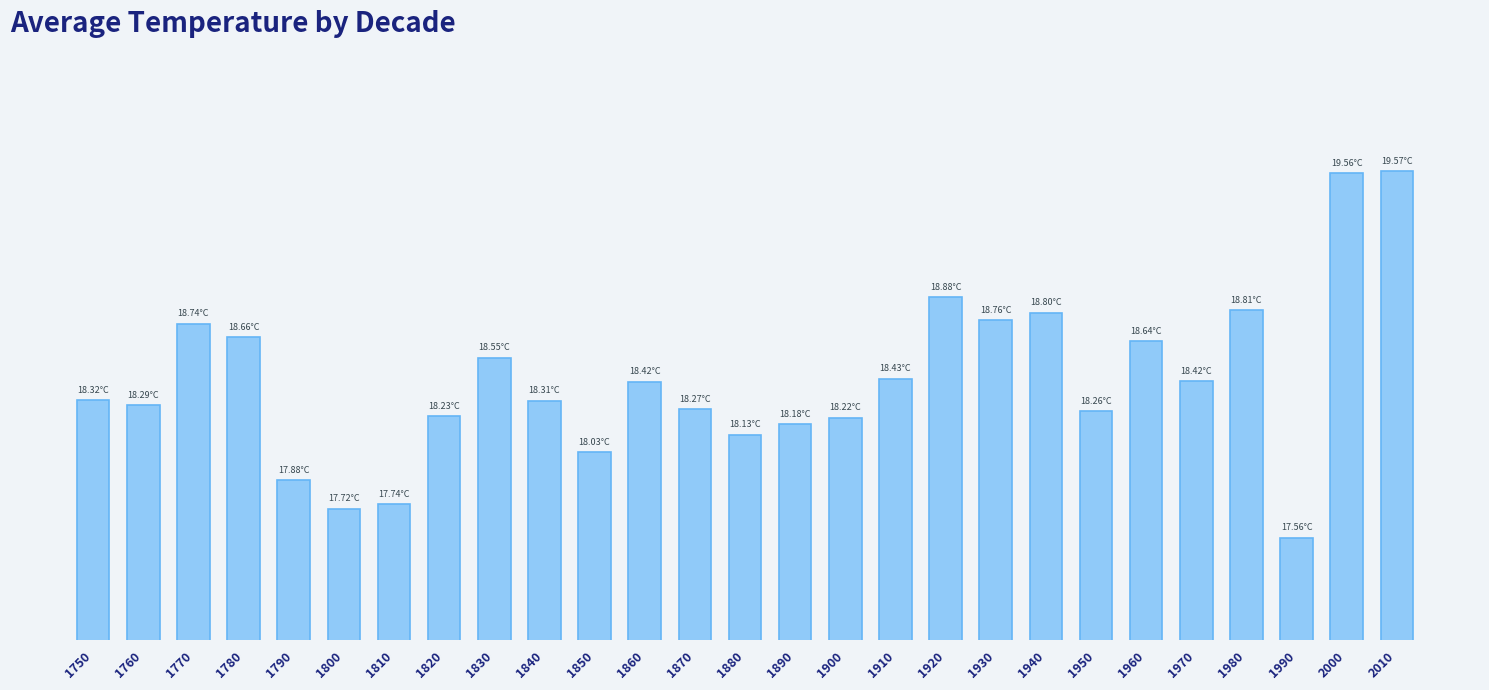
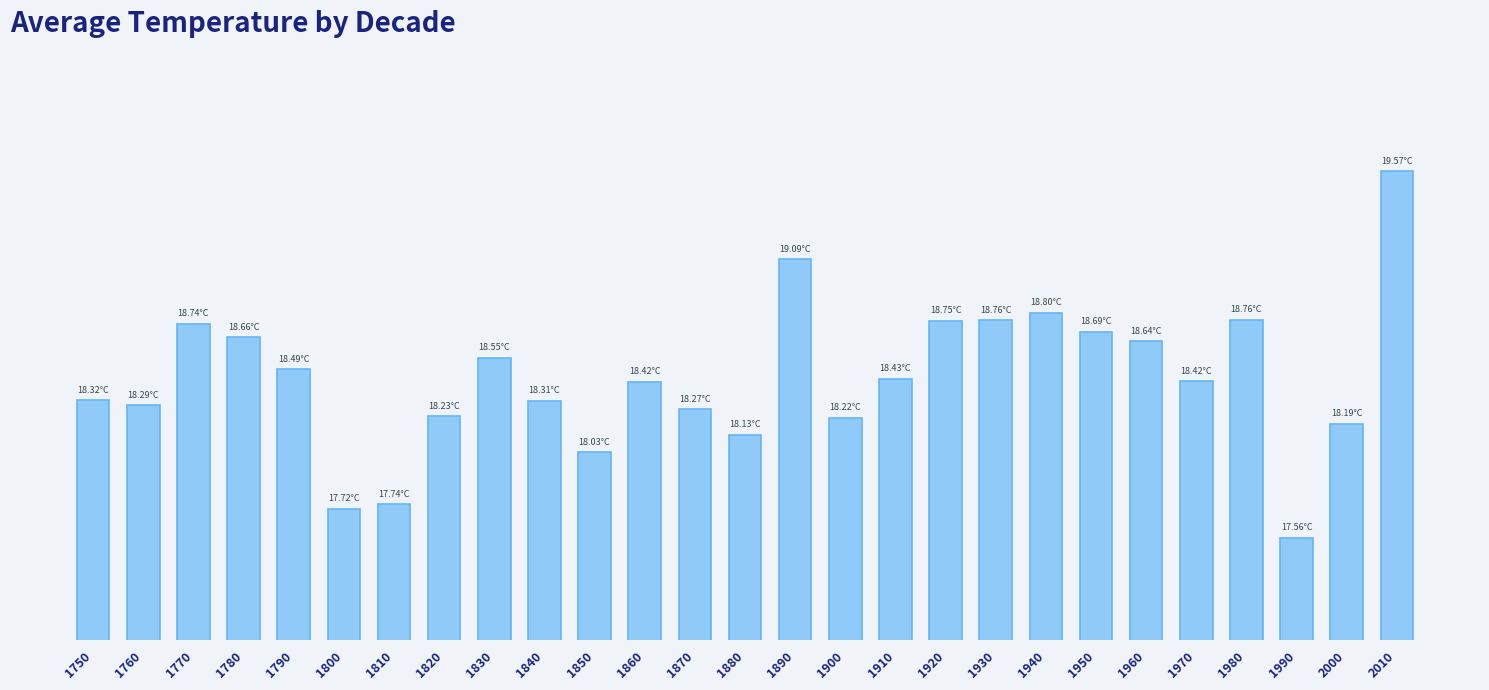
1790: 17.88°C -> 18.49°C
1890: 18.18°C -> 19.09°C
1920: 18.88°C -> 18.75°C
1950: 18.26°C -> 18.69°C
1980: 18.81°C -> 18.76°C
2000: 19.56°C -> 18.19°C
